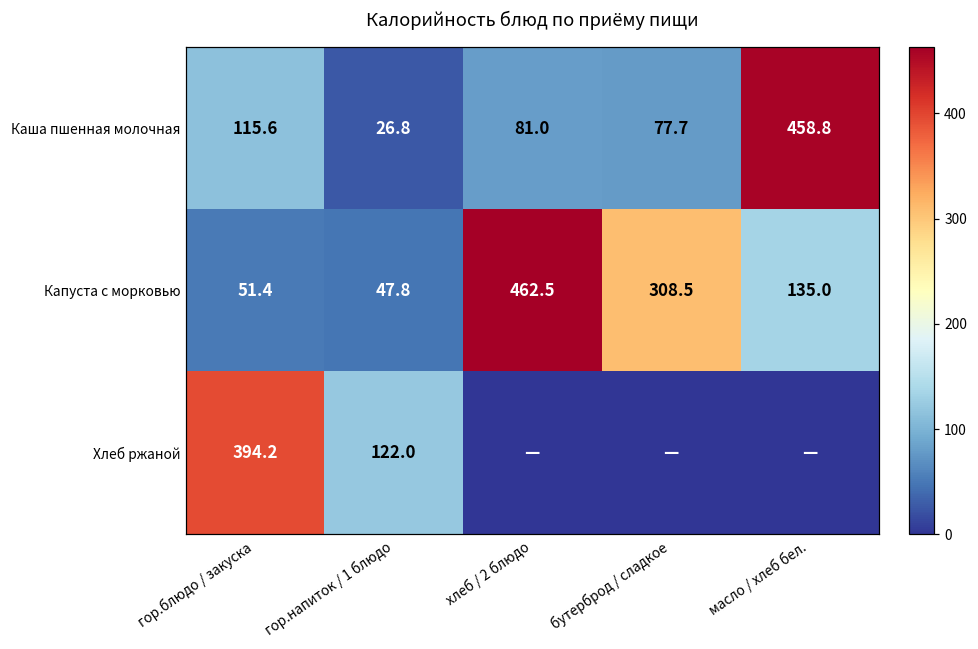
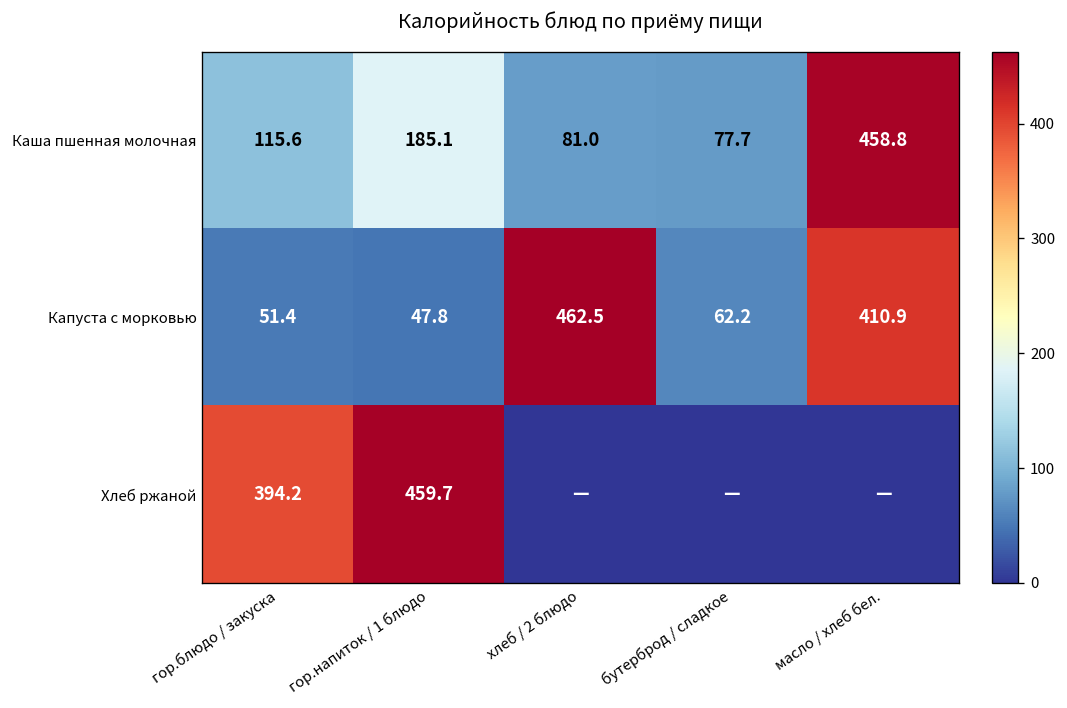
Каша пшенная молочная, гор.напиток / 1 блюдо: 26.8 -> 185.1
Капуста с морковью, бутерброд / сладкое: 308.5 -> 62.2
Капуста с морковью, масло / хлеб бел.: 135.0 -> 410.9
Хлеб ржаной, гор.напиток / 1 блюдо: 122.0 -> 459.7
